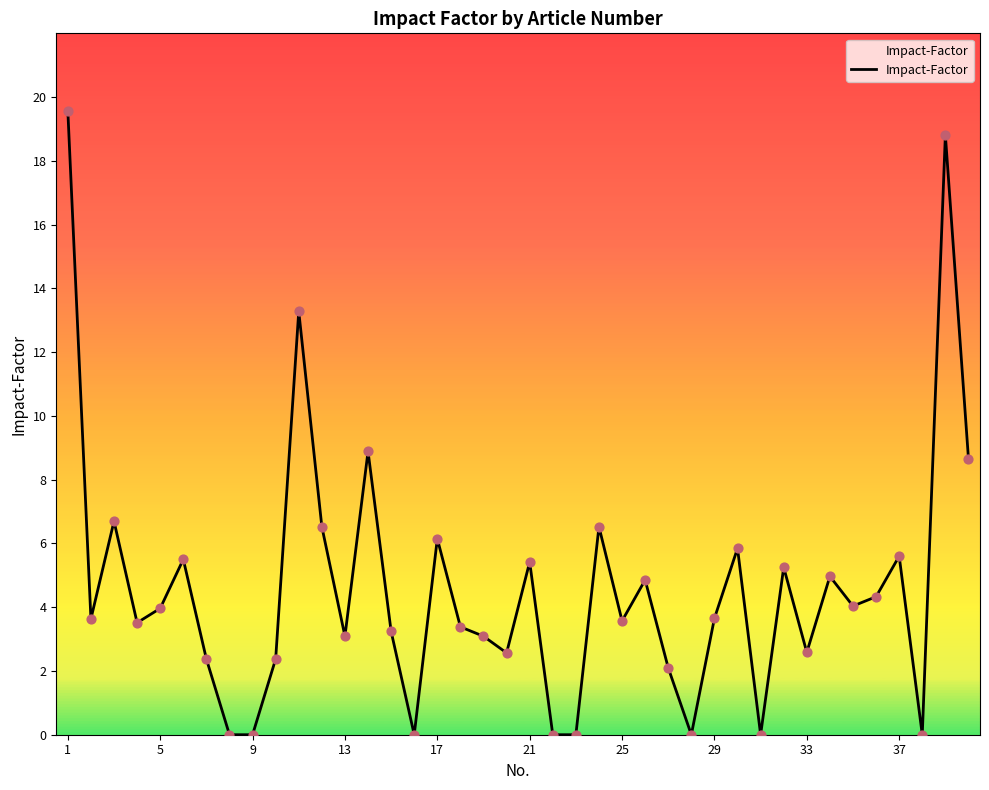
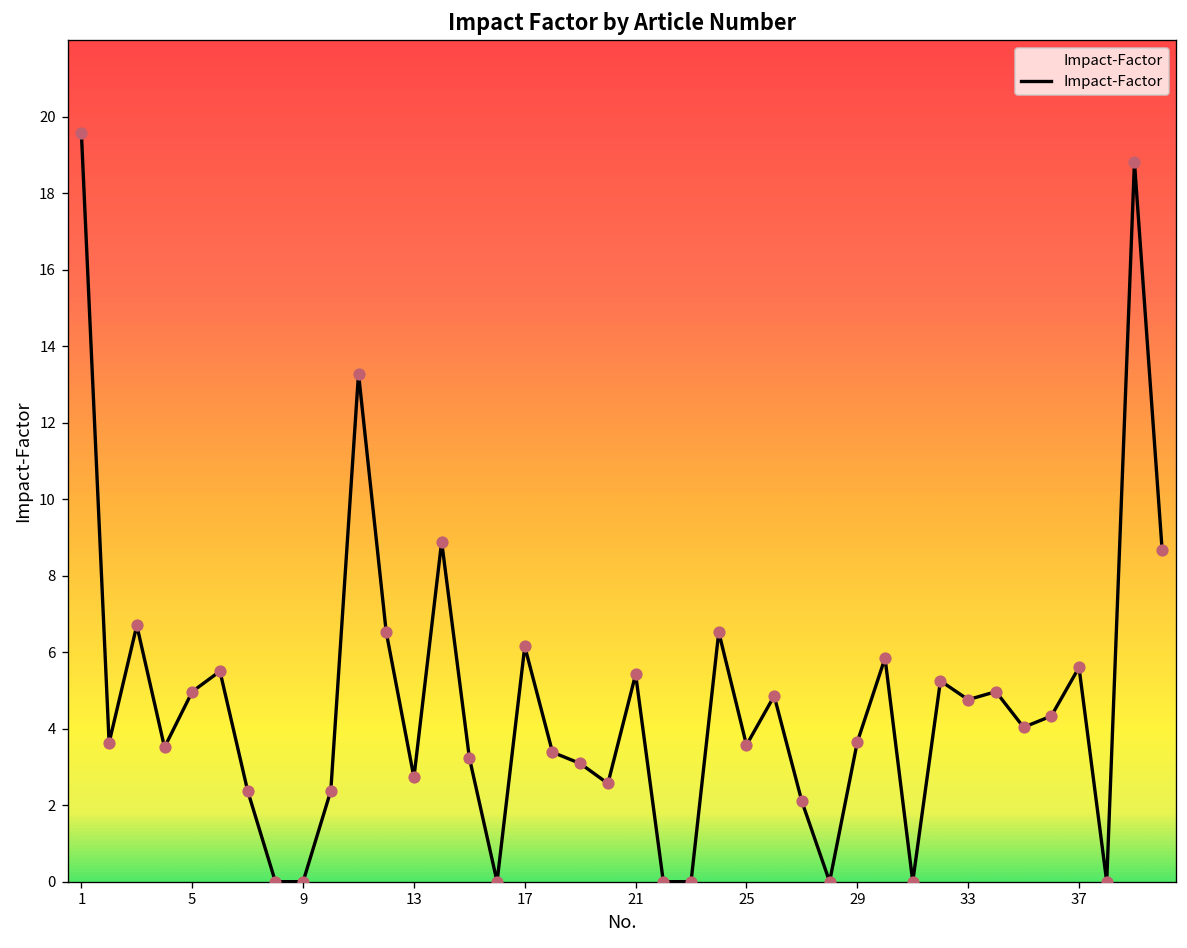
5: 4.0 -> 5.0
13: 3.1 -> 2.7
33: 2.6 -> 4.8
